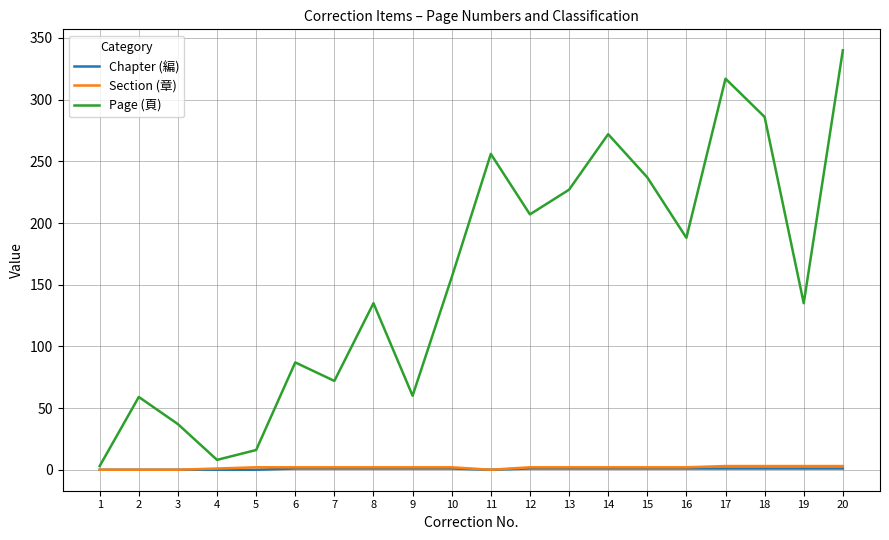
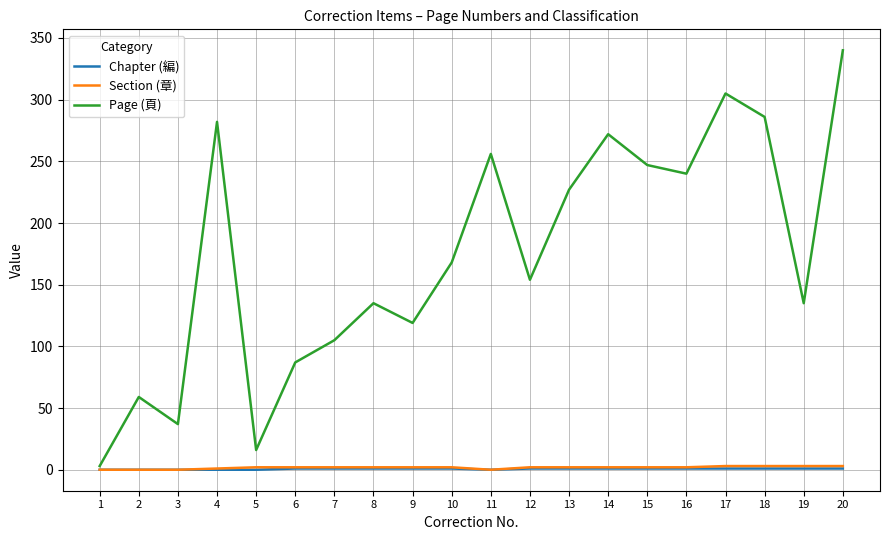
Page (頁), 4: 8 -> 282
Page (頁), 7: 72 -> 105
Page (頁), 9: 60 -> 119
Page (頁), 10: 156 -> 168
Page (頁), 12: 207 -> 154
Page (頁), 15: 237 -> 247
Page (頁), 16: 188 -> 240
Page (頁), 17: 317 -> 305
